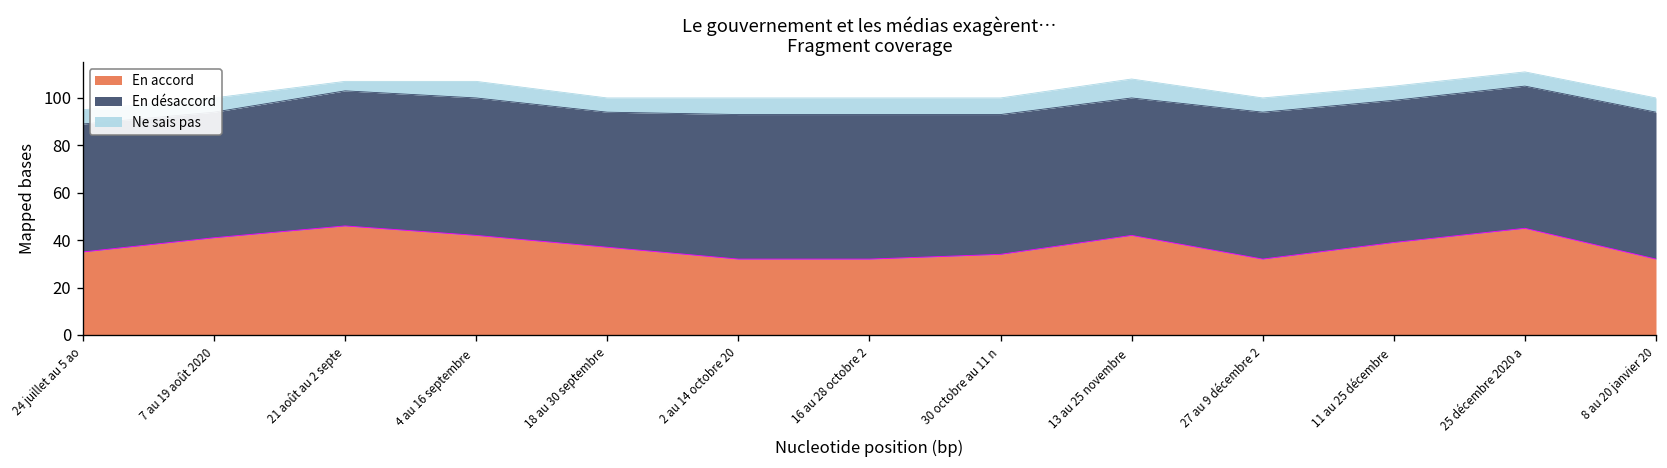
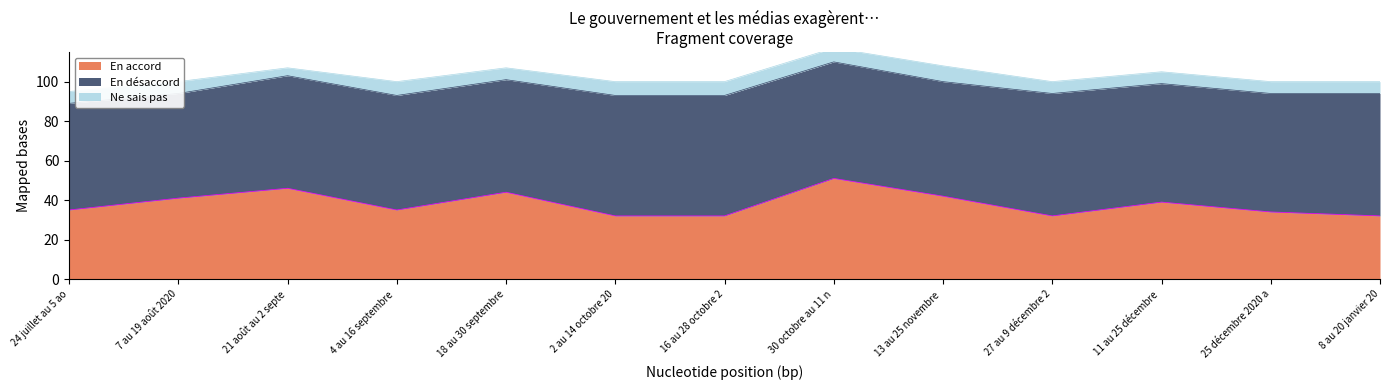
En accord, 4 au 16 septembre: 42 -> 35
En accord, 18 au 30 septembre: 37 -> 44
En accord, 30 octobre au 11 n: 34 -> 51
En accord, 25 décembre 2020 a: 45 -> 34
